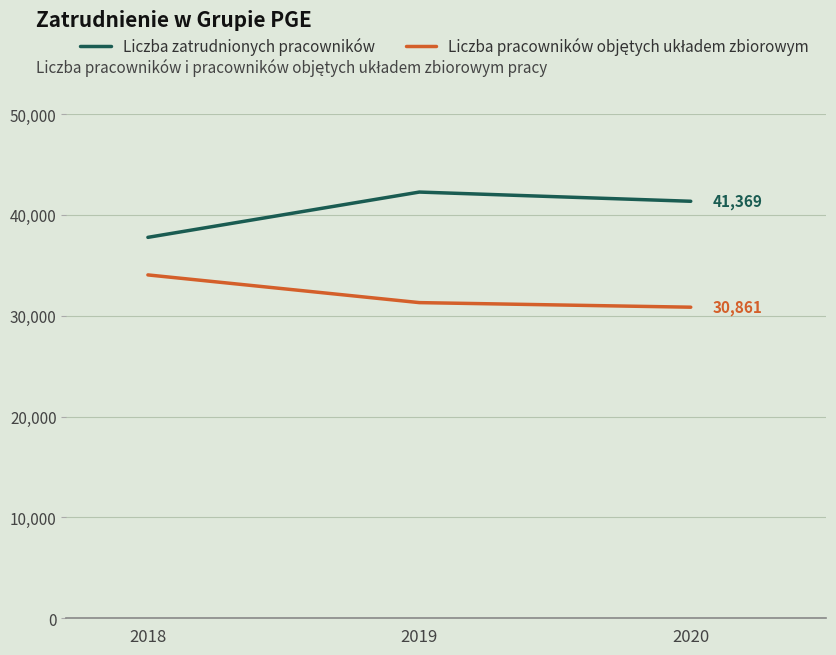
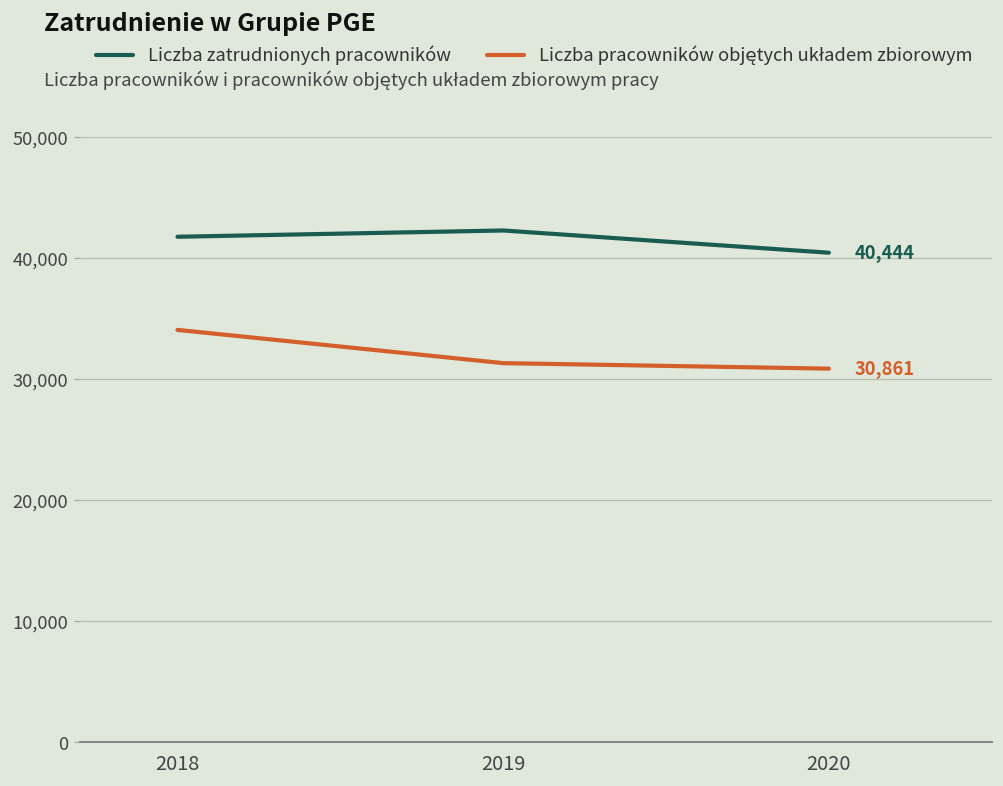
Liczba zatrudnionych pracowników, 2018: 37,800 -> 41,800
Liczba zatrudnionych pracowników, 2020: 41,369 -> 40,444
